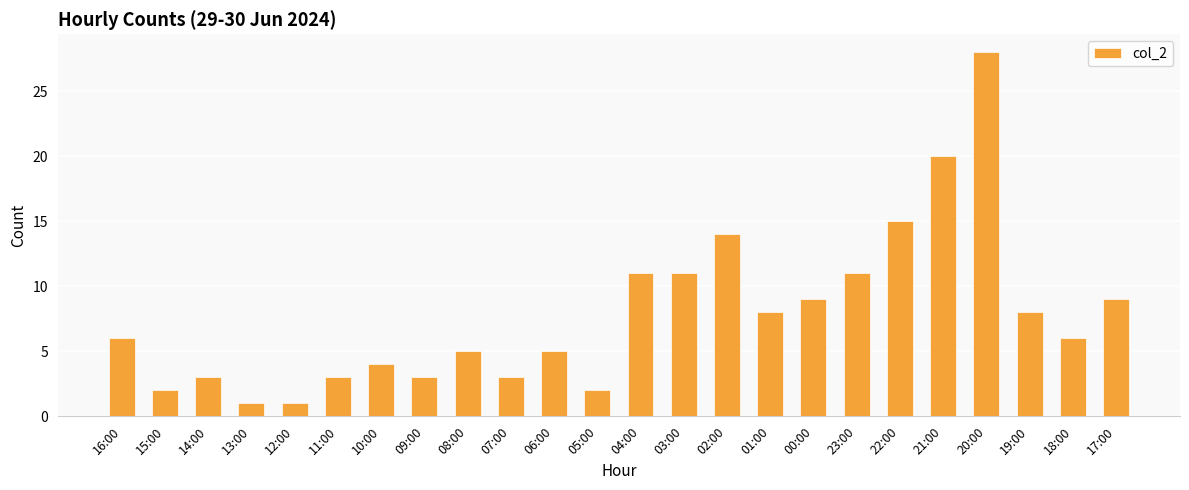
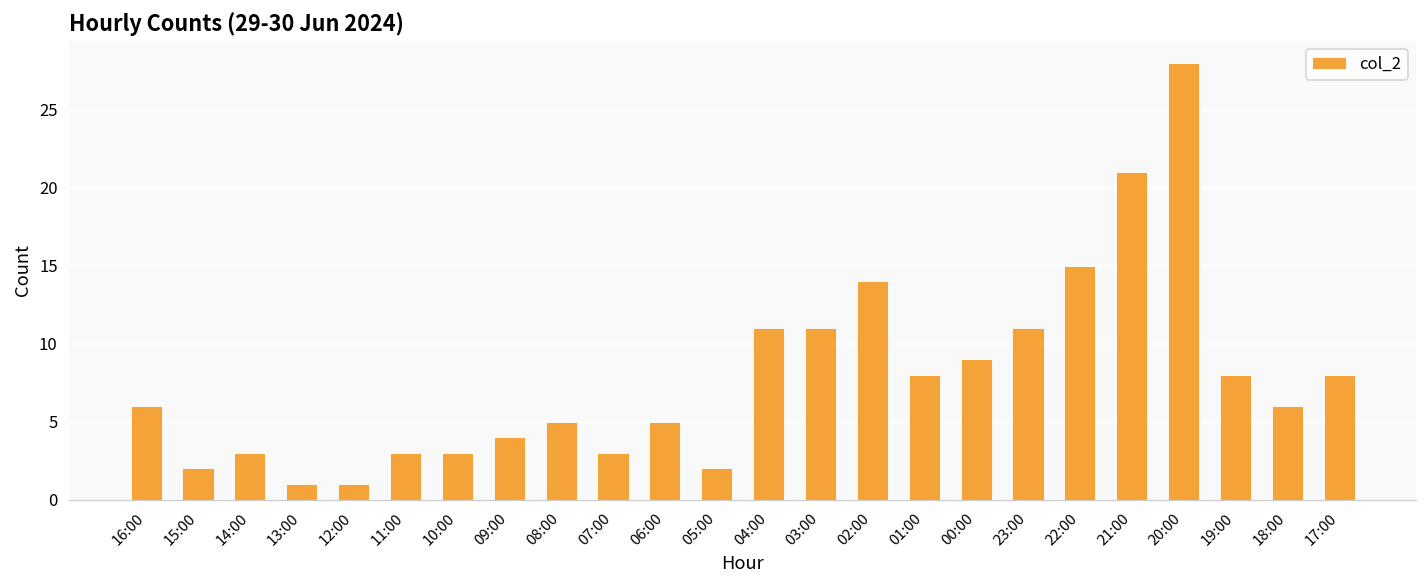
10:00: 4 -> 3
09:00: 3 -> 4
21:00: 20 -> 21
17:00: 9 -> 8
